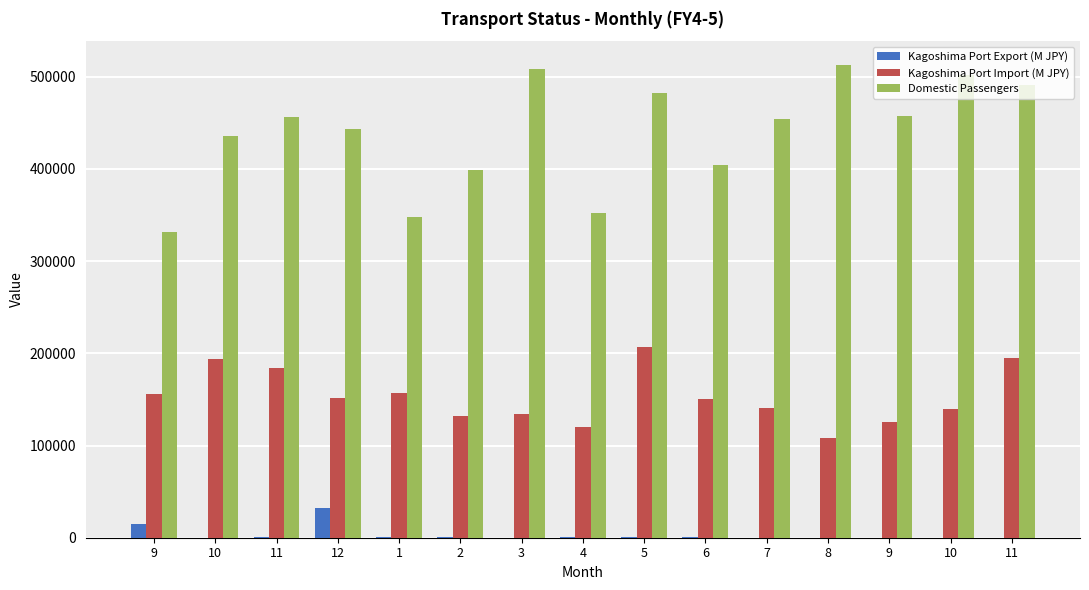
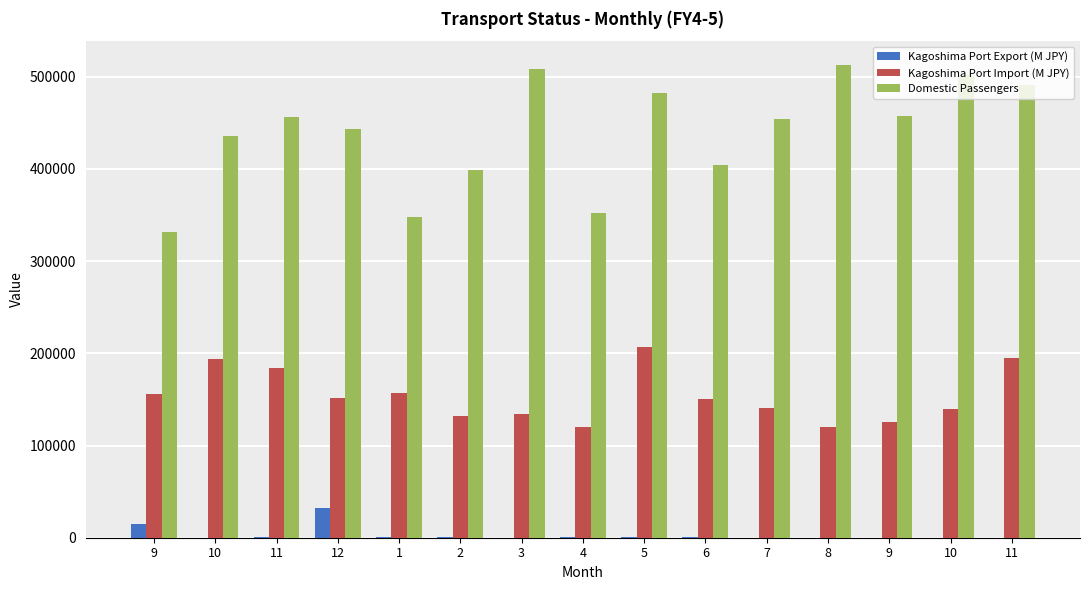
Kagoshima Port Import (M JPY), 8: 110000 -> 120000
